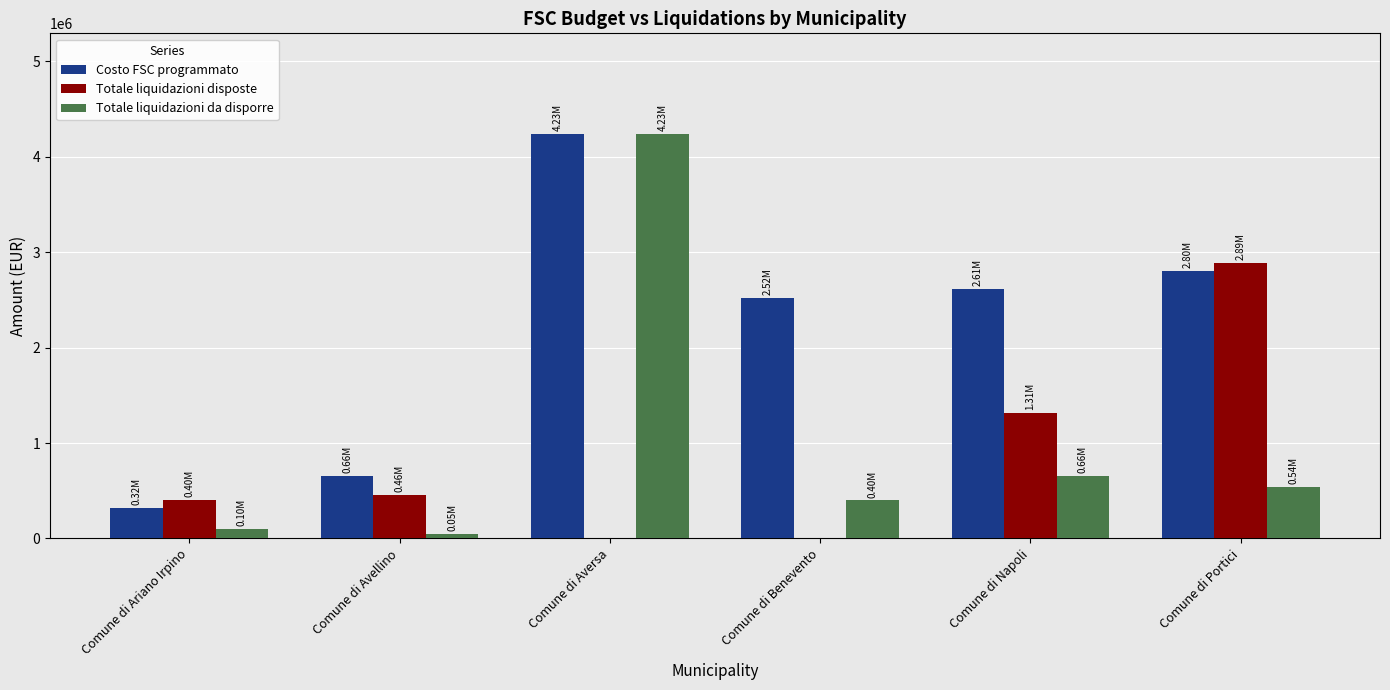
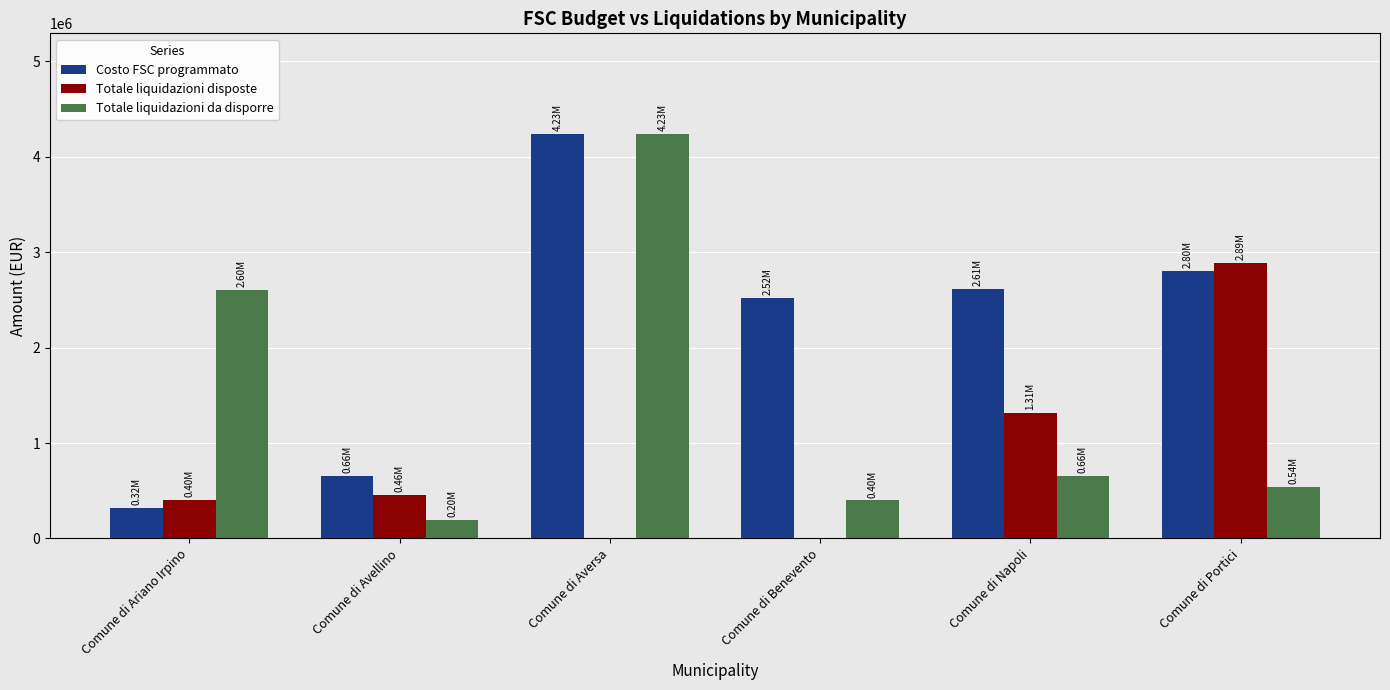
Totale liquidazioni da disporre, Comune di Ariano Irpino: 0.10M -> 2.60M
Totale liquidazioni da disporre, Comune di Avellino: 0.05M -> 0.20M
